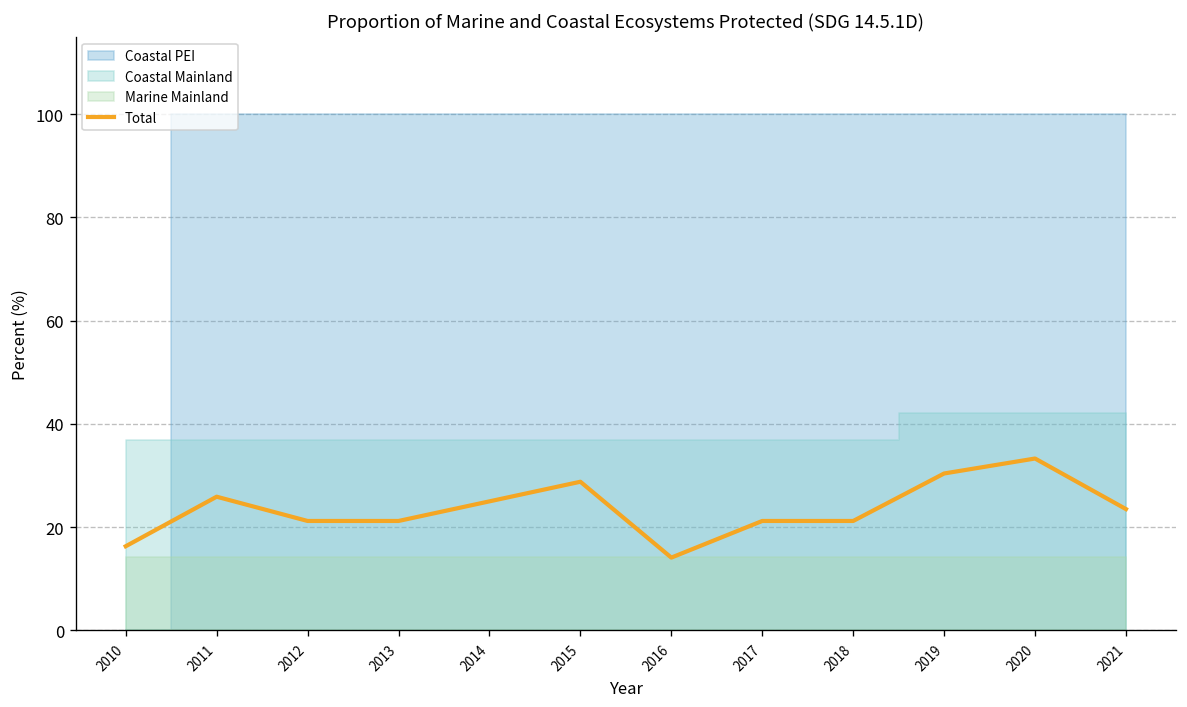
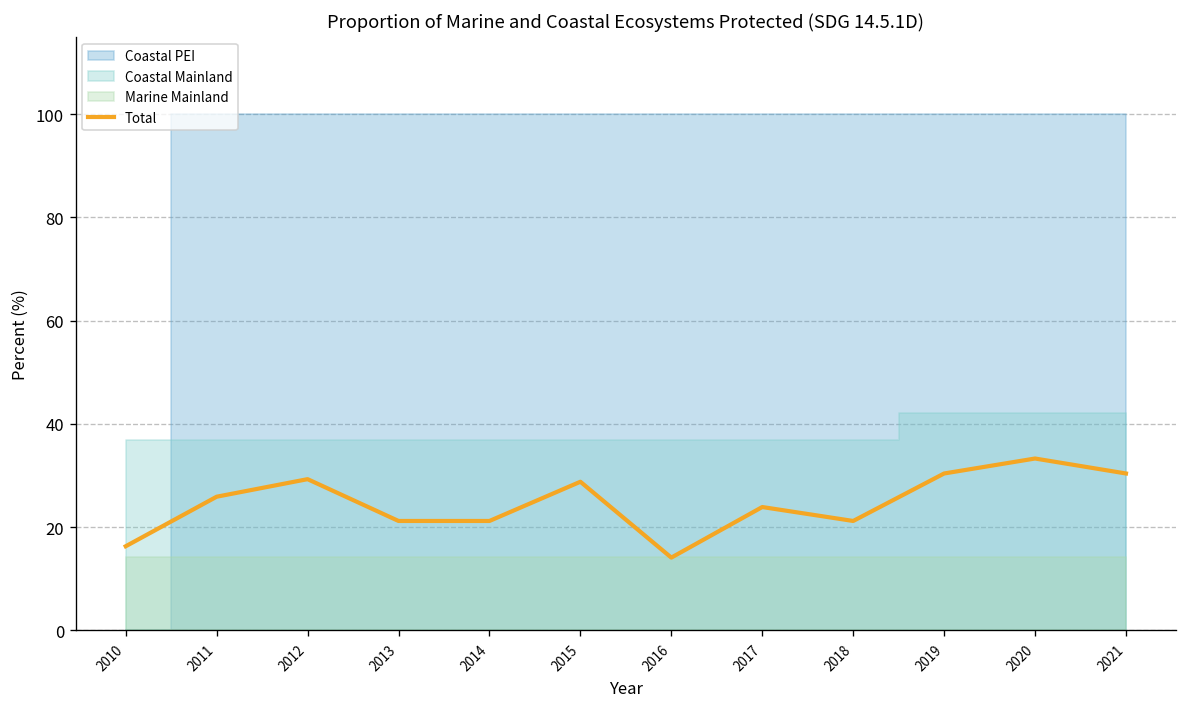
Total, 2012: 21 -> 29
Total, 2014: 25 -> 21
Total, 2017: 21 -> 24
Total, 2021: 24 -> 30
